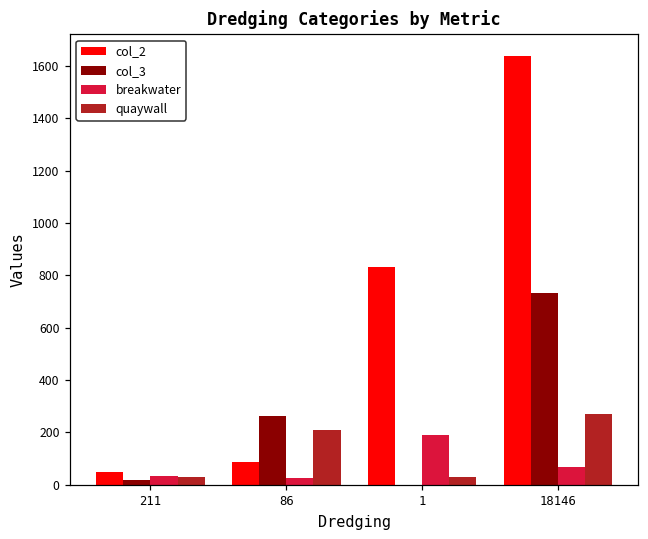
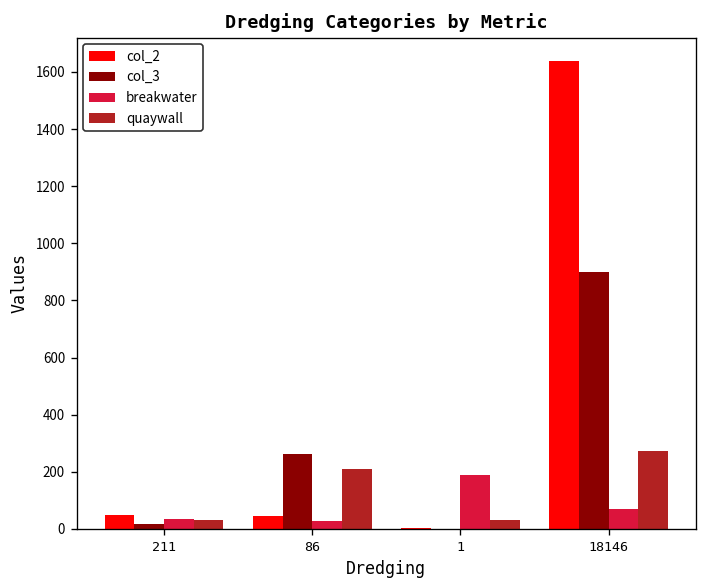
col_2, 86: 90 -> 50
col_2, 1: 830 -> 0
col_3, 18146: 730 -> 900
